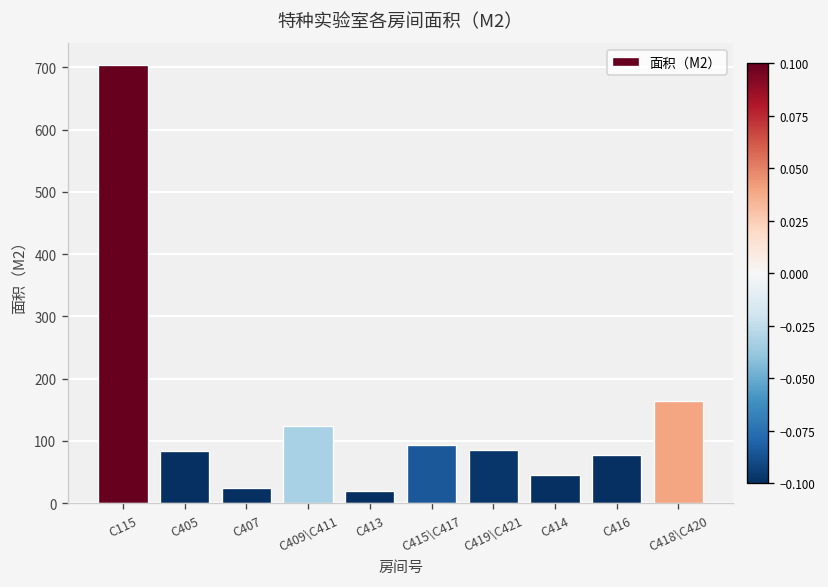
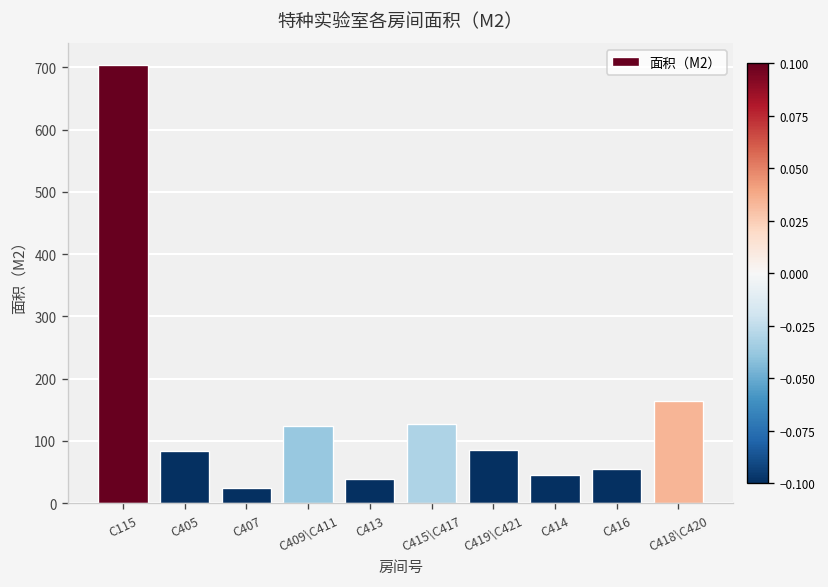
C413: 20 -> 40
C415\C417: 90 -> 130
C416: 80 -> 60
